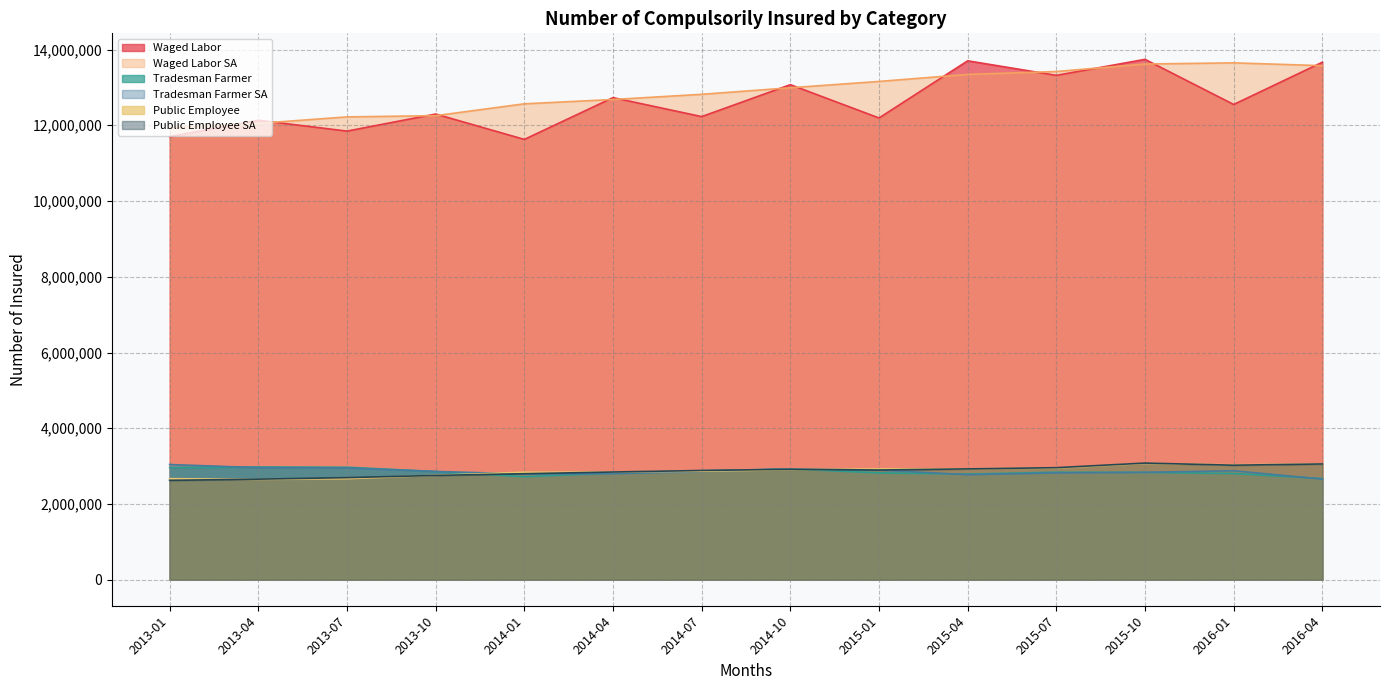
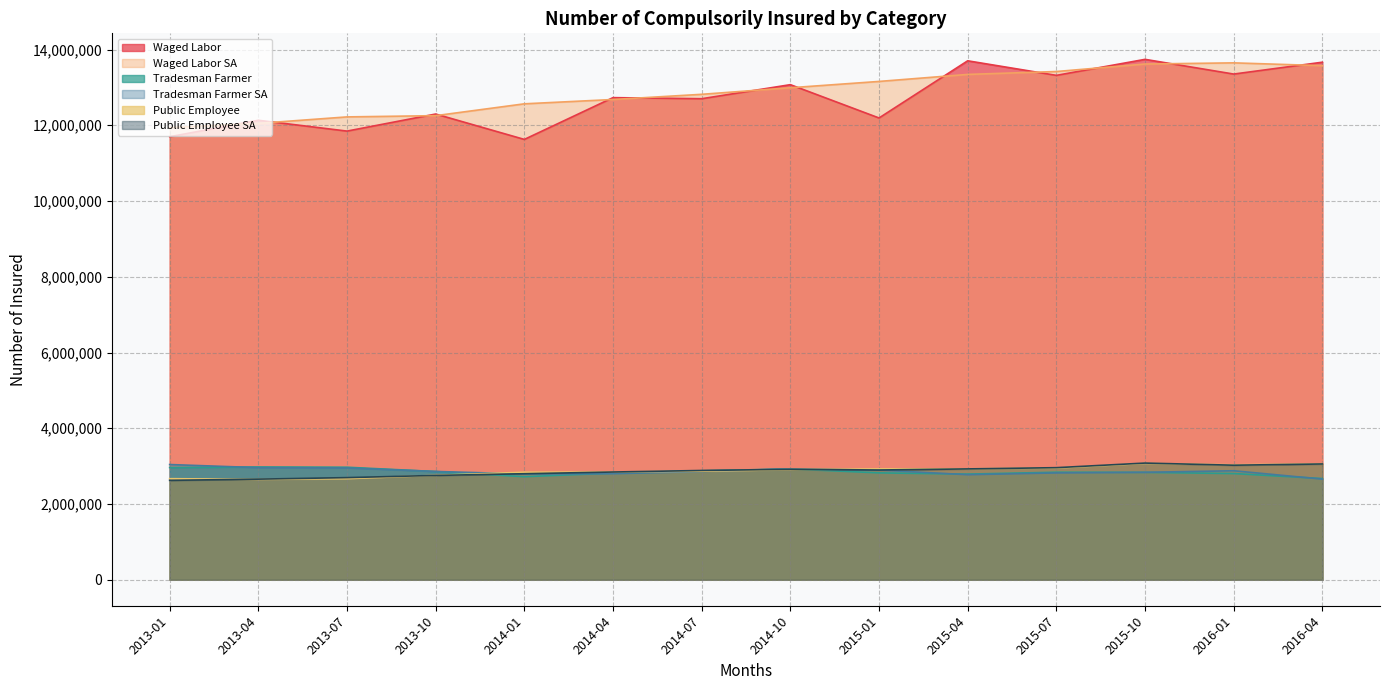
Waged Labor, 2014-07: 12,200,000 -> 12,700,000
Waged Labor, 2016-01: 12,500,000 -> 13,400,000
